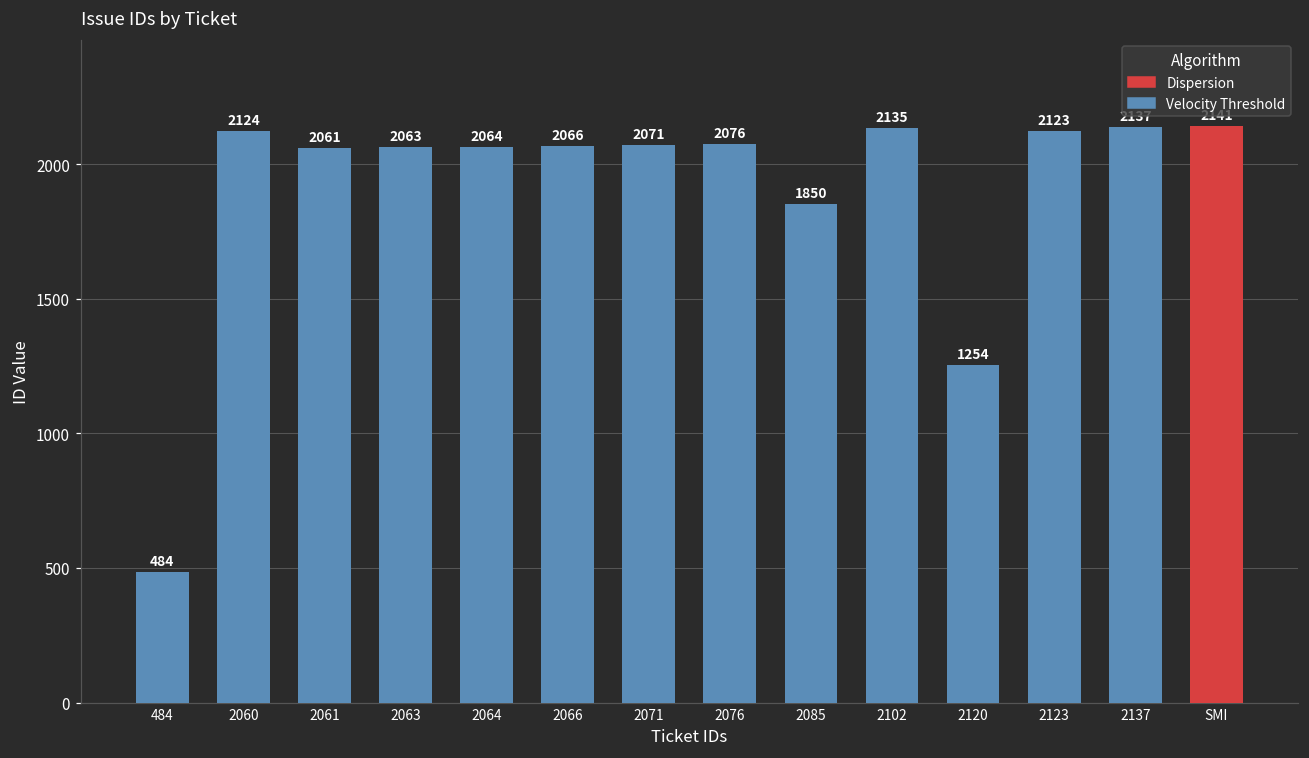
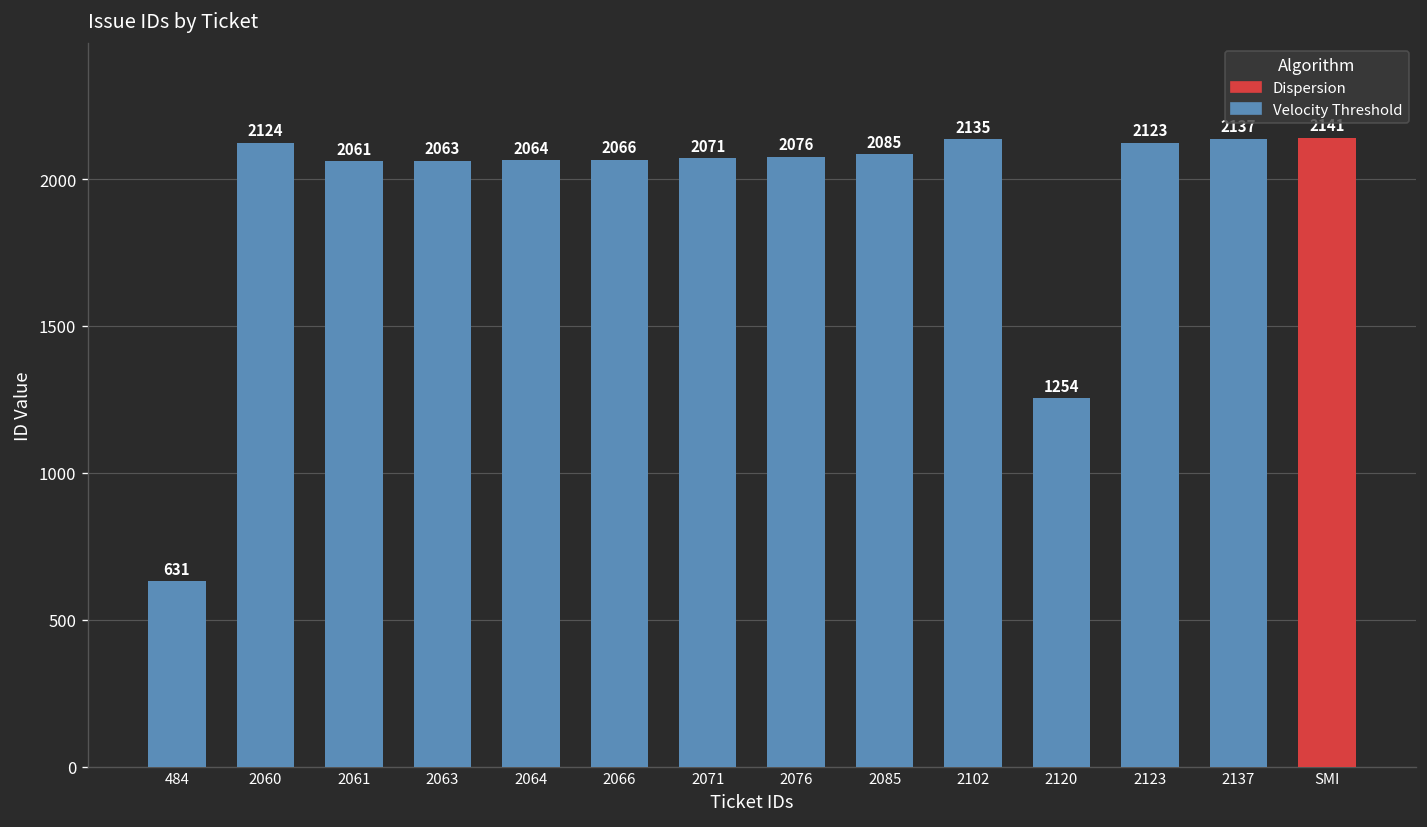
Velocity Threshold, 484: 484 -> 631
Velocity Threshold, 2085: 1850 -> 2085
